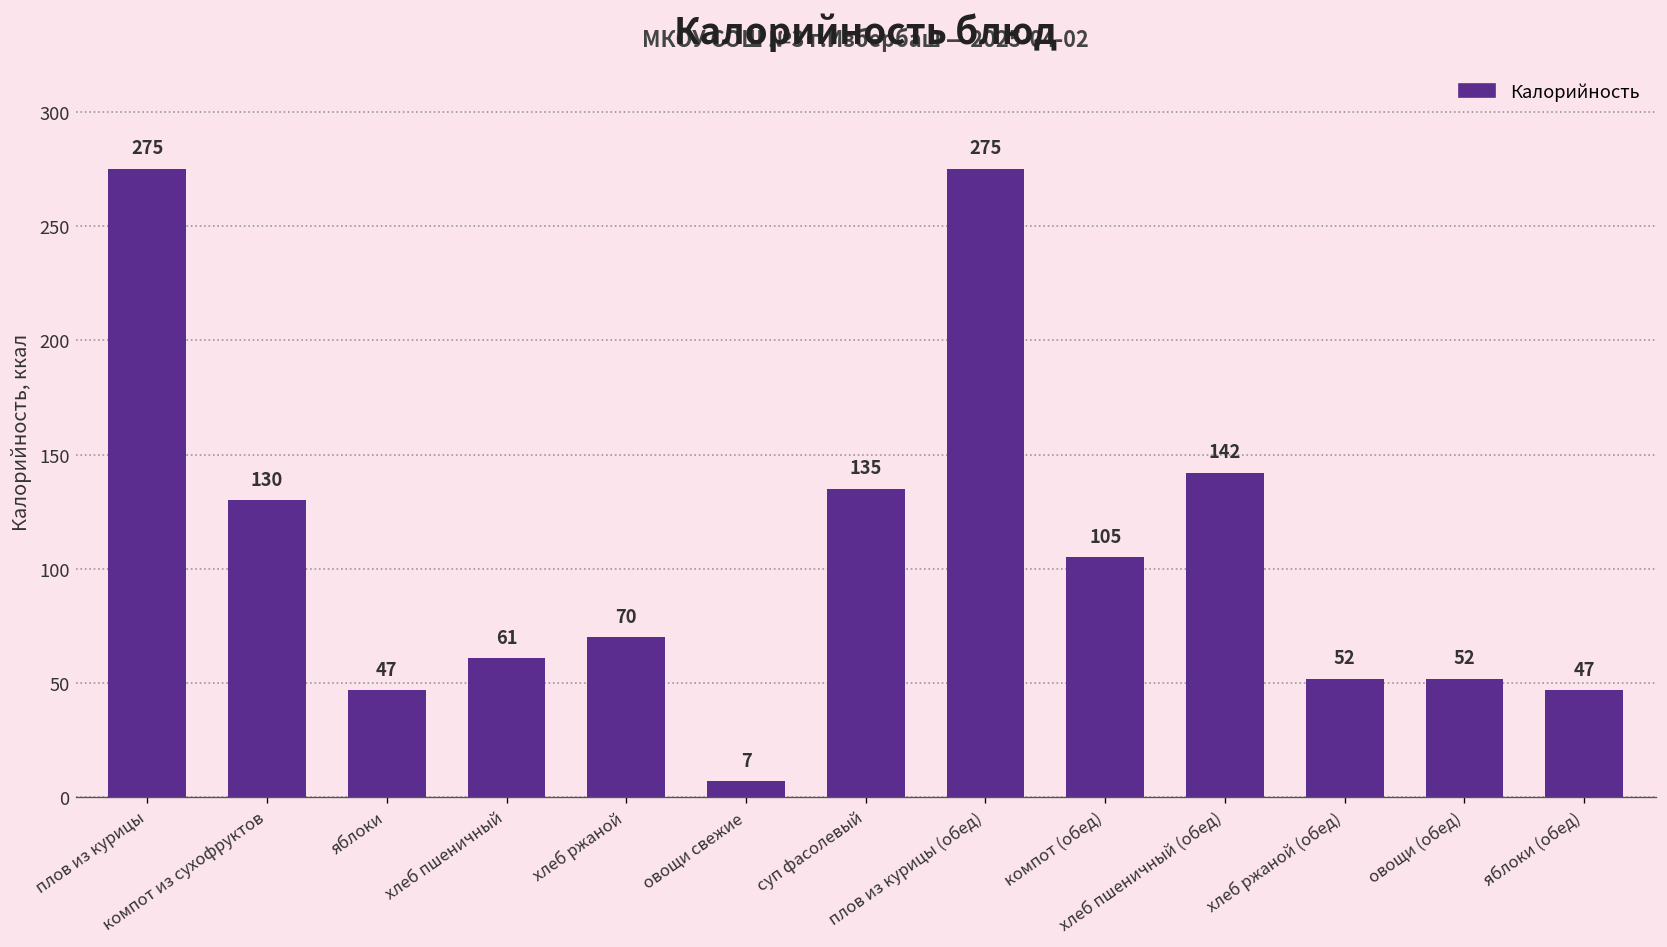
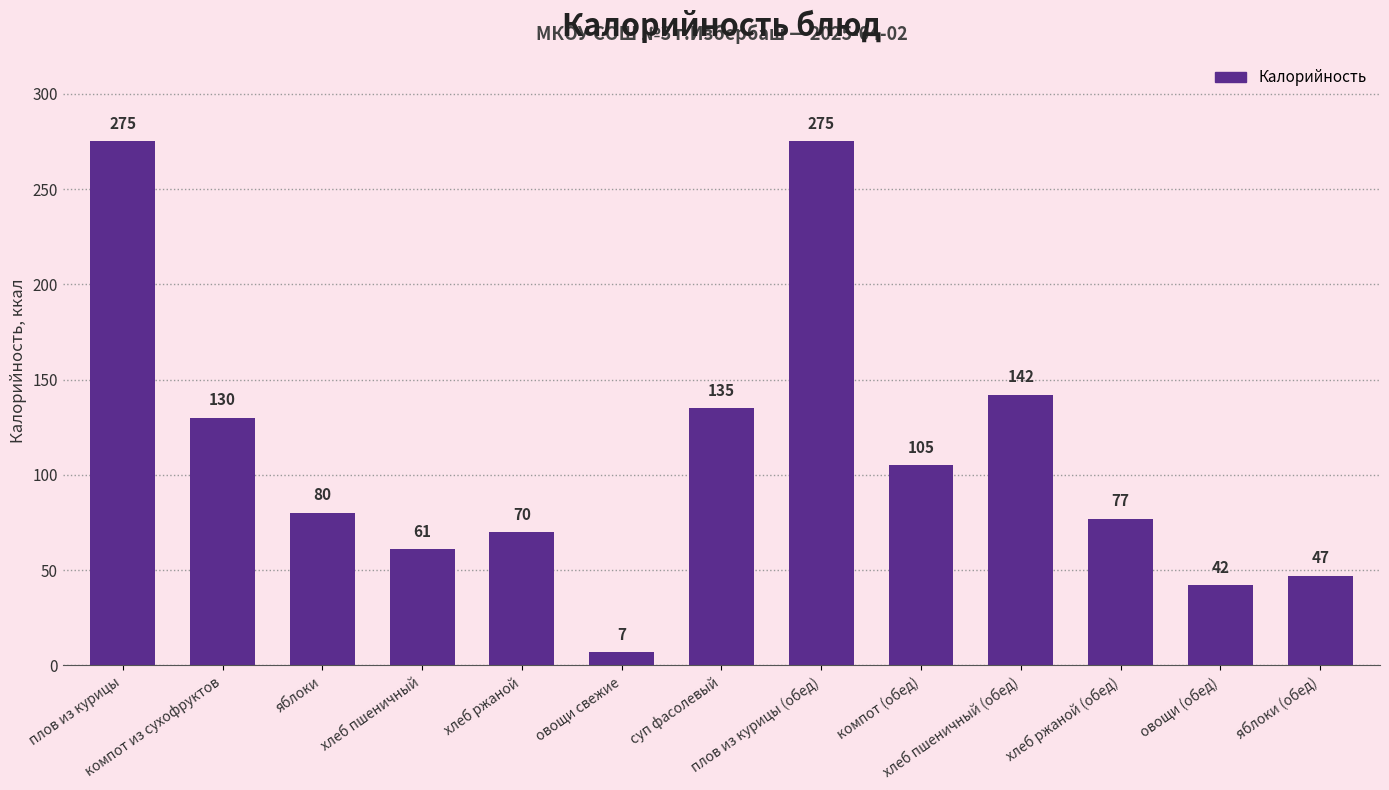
яблоки: 47 -> 80
хлеб ржаной (обед): 52 -> 77
овощи (обед): 52 -> 42
